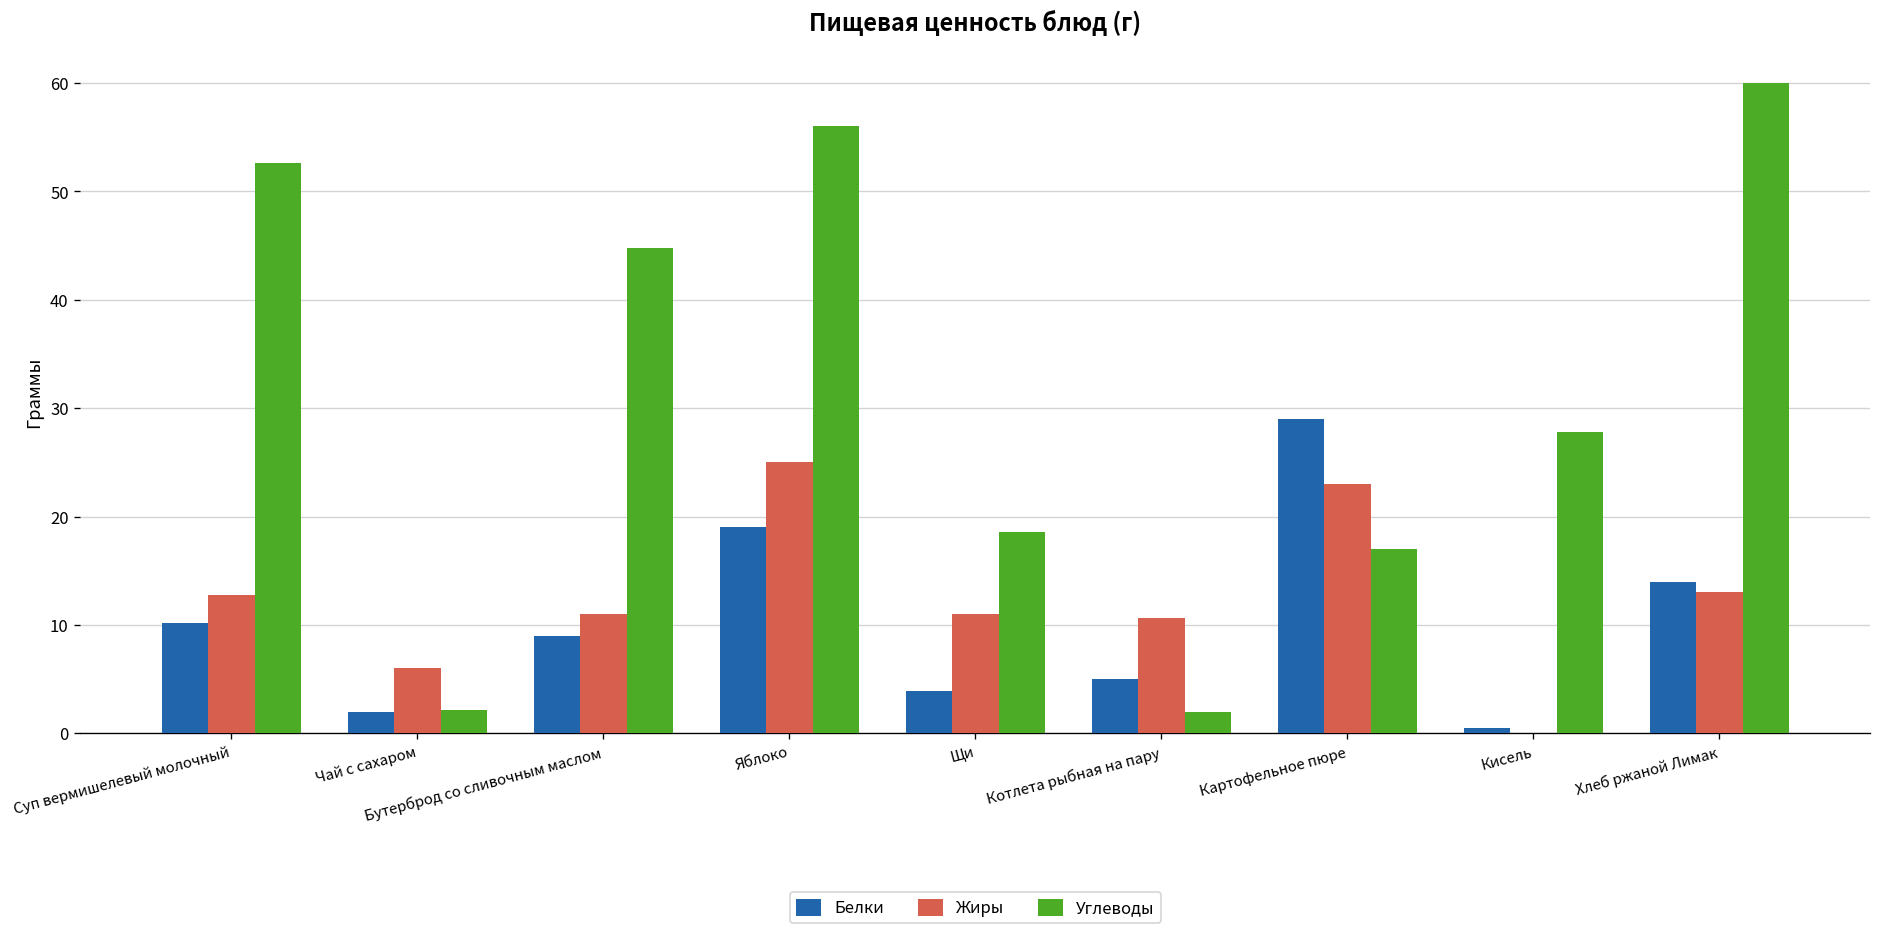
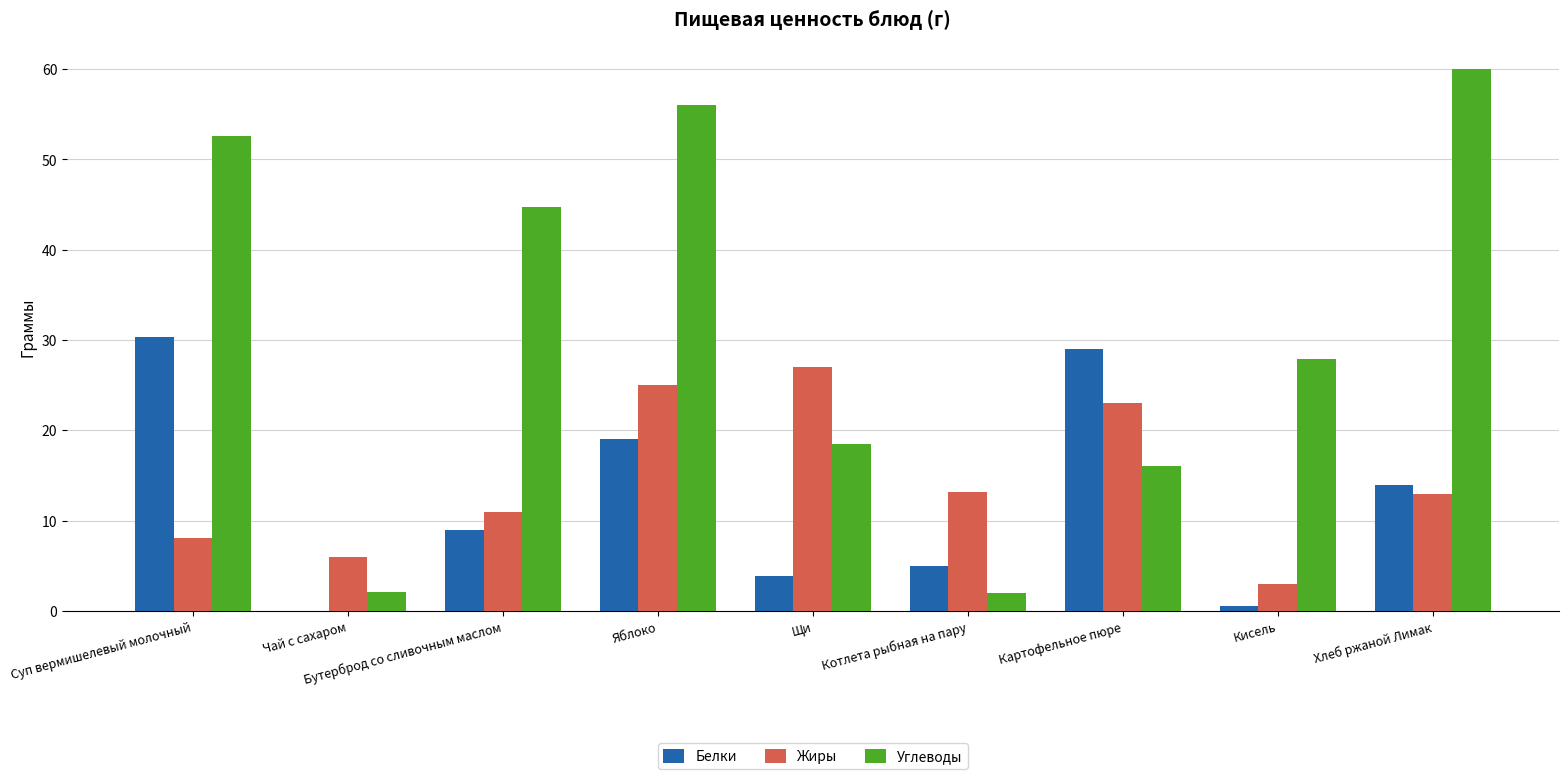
Белки, Суп вермишелевый молочный: 10 -> 30
Жиры, Суп вермишелевый молочный: 13 -> 8
Белки, Чай с сахаром: 2 -> 0
Жиры, Щи: 11 -> 27
Жиры, Котлета рыбная на пару: 11 -> 13
Углеводы, Картофельное пюре: 17 -> 16
Жиры, Кисель: 0 -> 3
